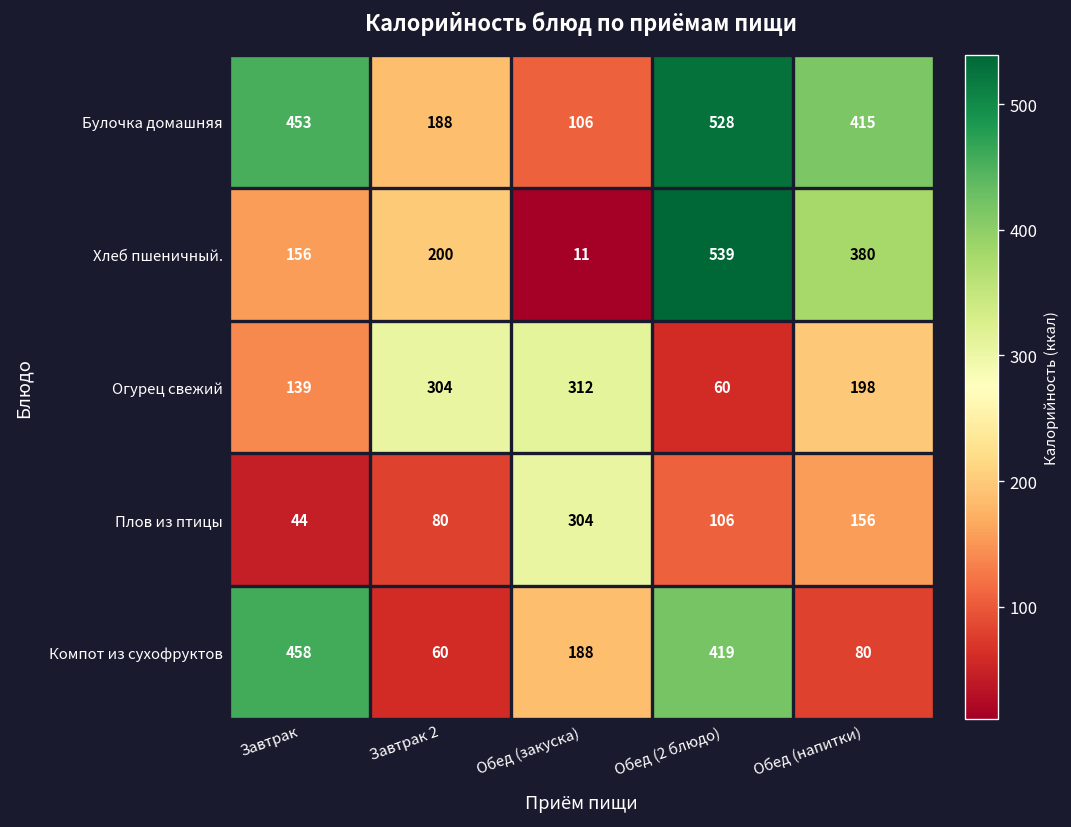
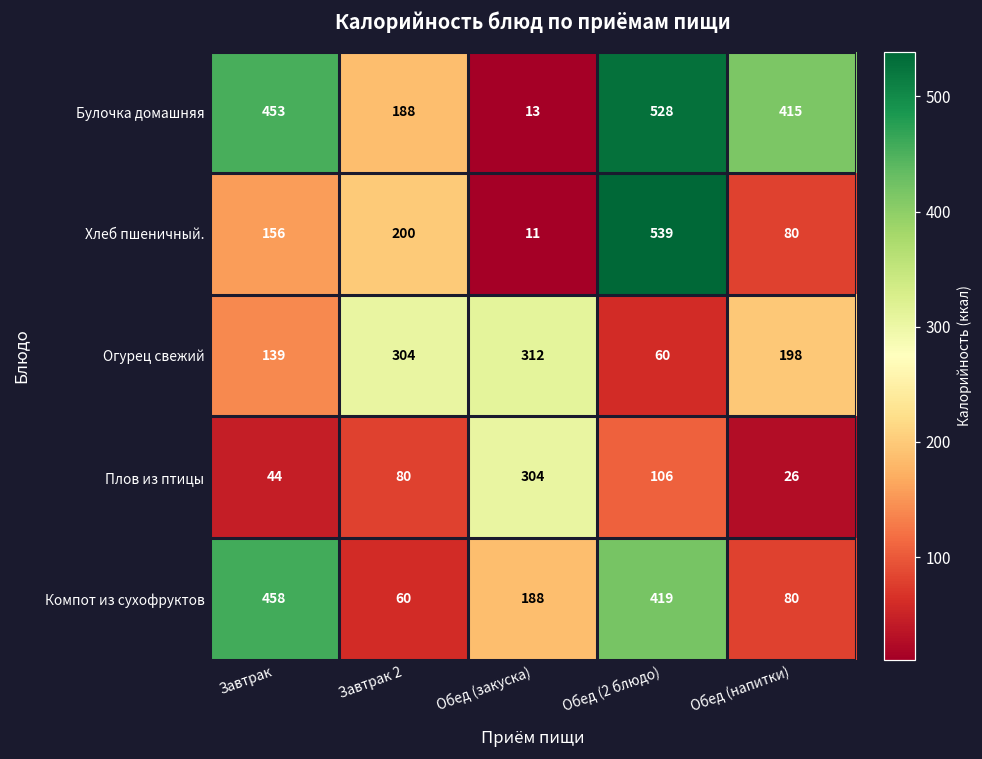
Булочка домашняя, Обед (закуска): 106 -> 13
Хлеб пшеничный., Обед (напитки): 380 -> 80
Плов из птицы, Обед (напитки): 156 -> 26
